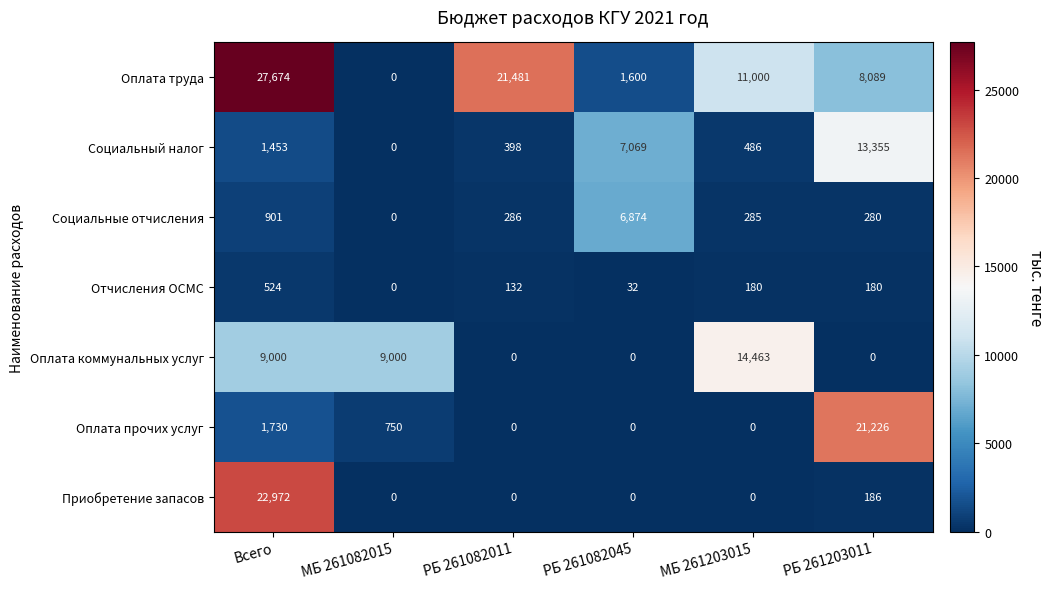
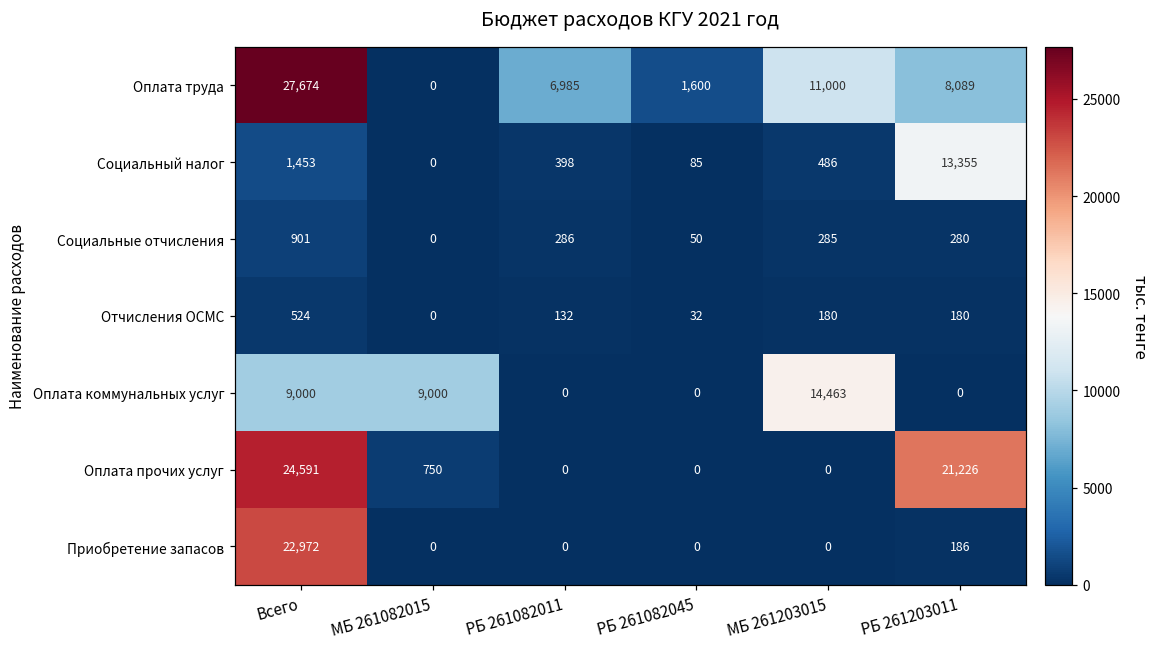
Оплата труда, РБ 261082011: 21,481 -> 6,985
Социальный налог, РБ 261082045: 7,069 -> 85
Социальные отчисления, РБ 261082045: 6,874 -> 50
Оплата прочих услуг, Всего: 1,730 -> 24,591
